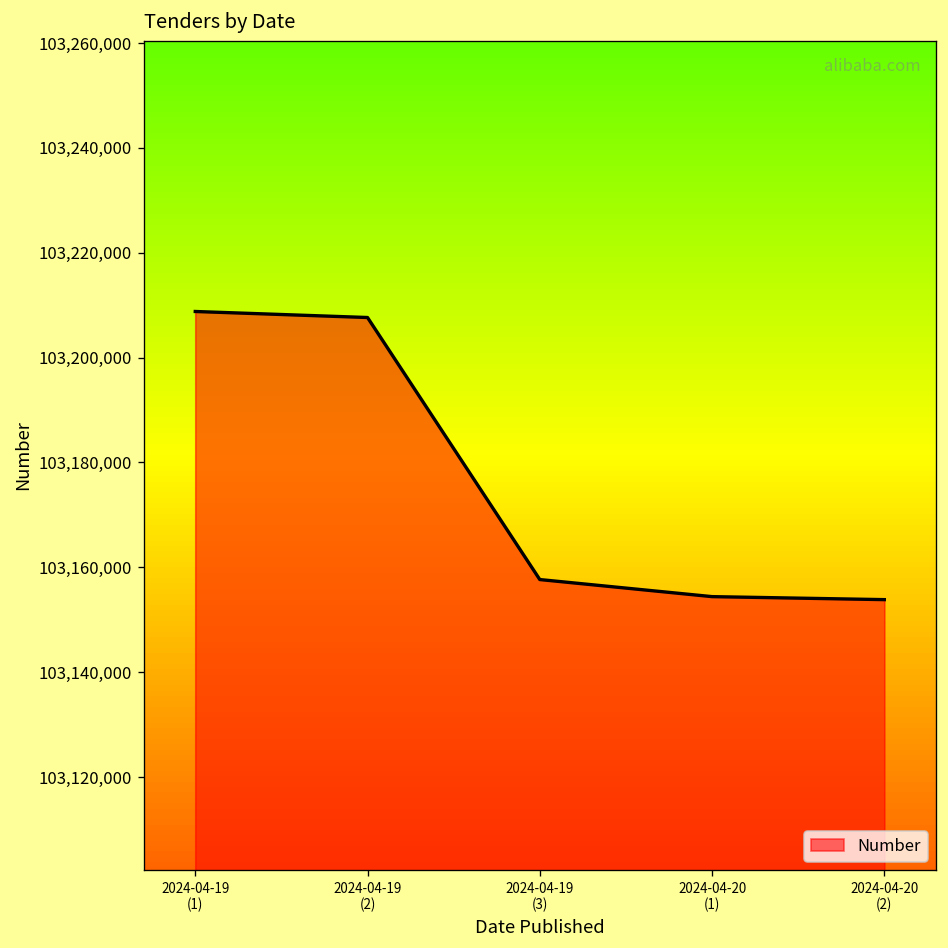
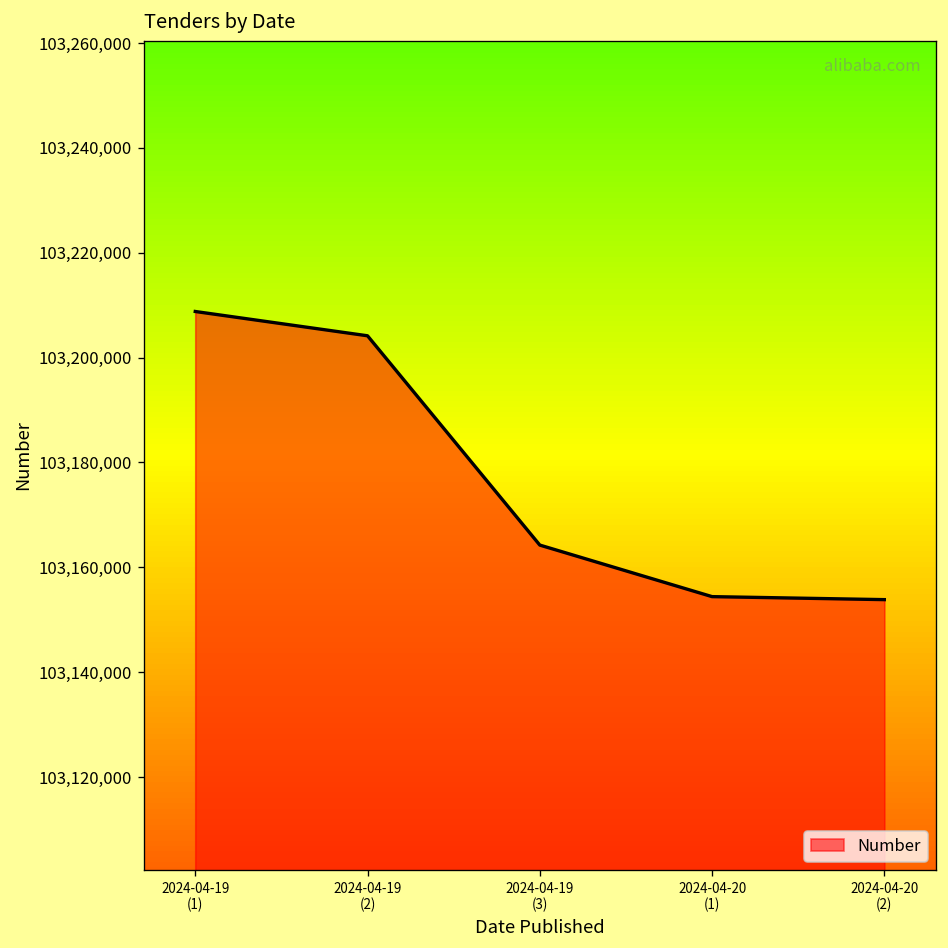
2024-04-19 (2): 103,208,000 -> 103,204,000
2024-04-19 (3): 103,158,000 -> 103,164,000
